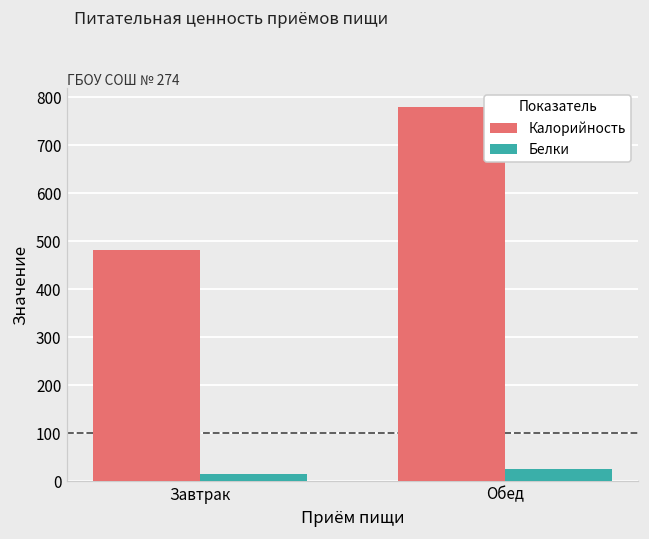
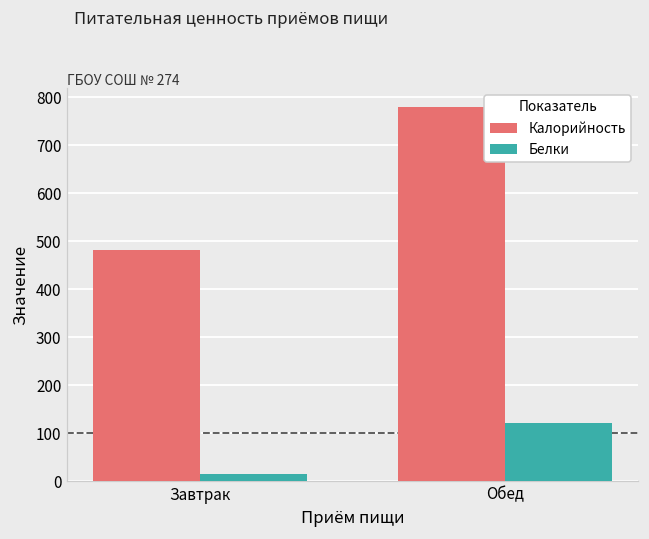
Белки, Обед: 30 -> 120
